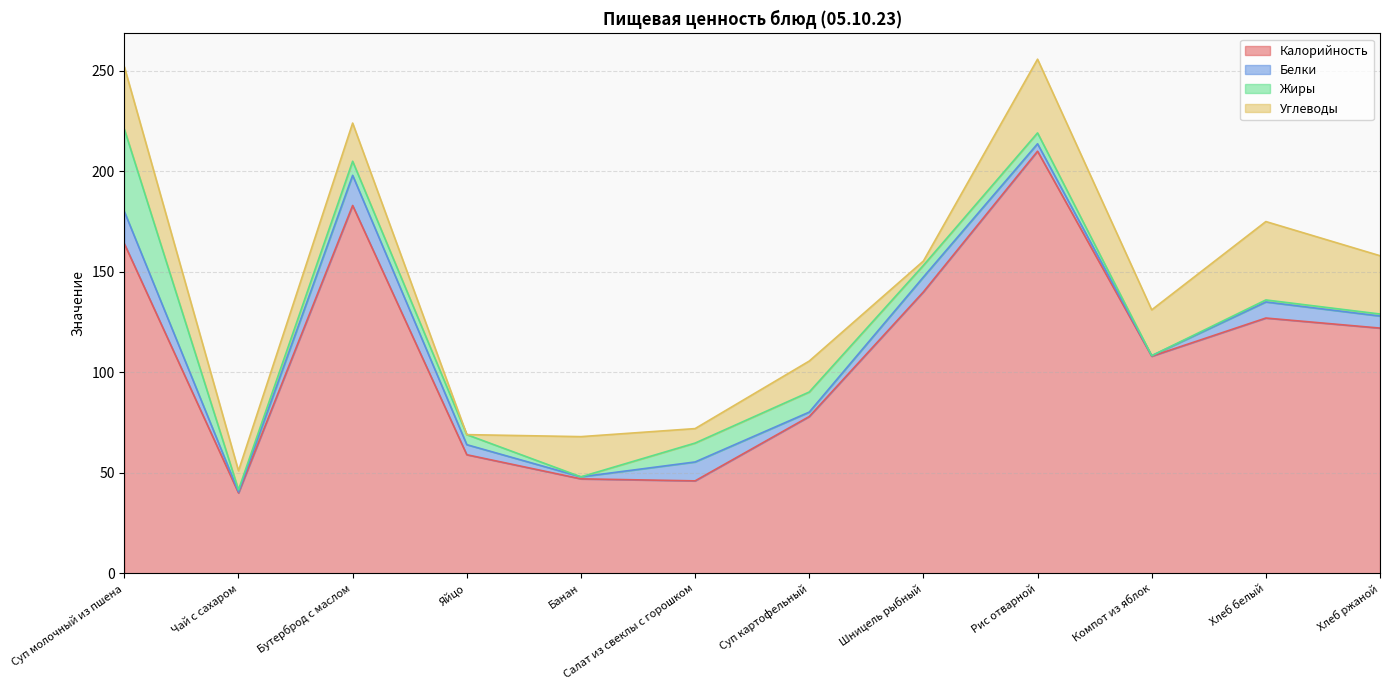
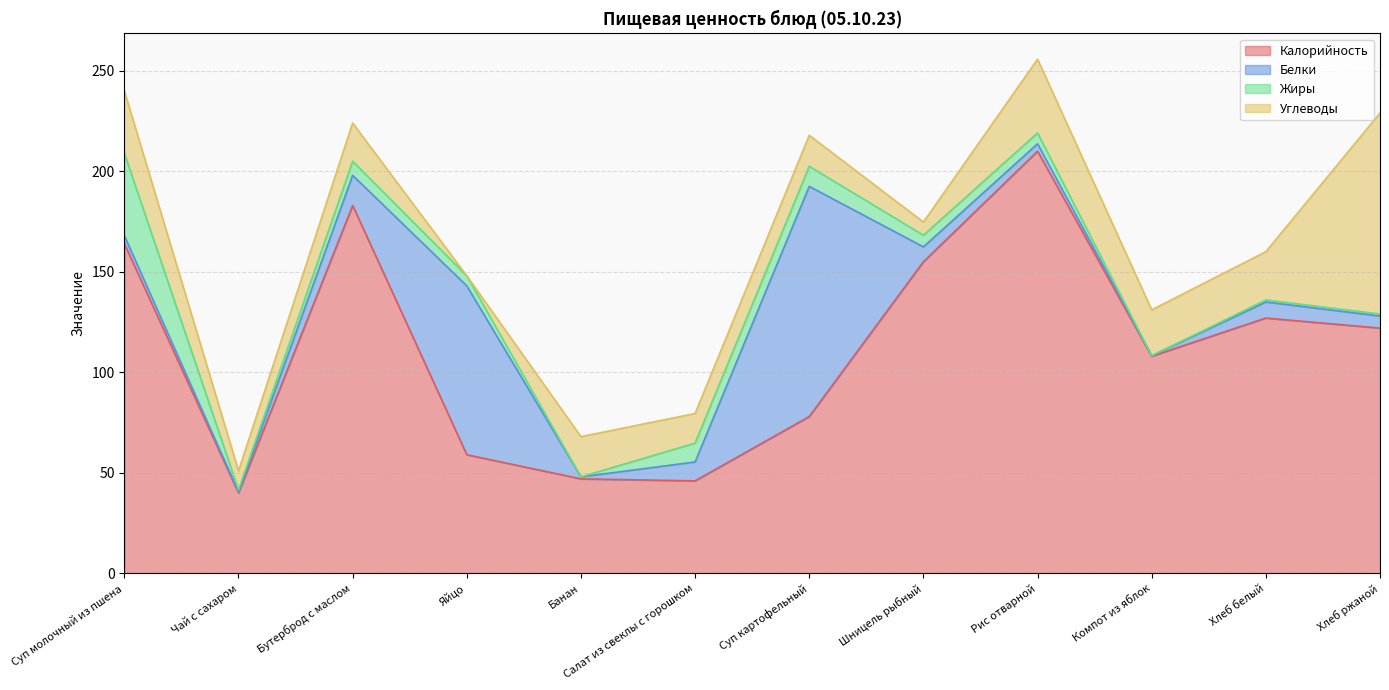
Белки, Суп молочный из пшена: 16 -> 4
Белки, Яйцо: 5 -> 84
Углеводы, Салат из свеклы с горошком: 7 -> 15
Белки, Суп картофельный: 2 -> 115
Калорийность, Шницель рыбный: 140 -> 155
Углеводы, Шницель рыбный: 2 -> 7
Углеводы, Хлеб белый: 39 -> 24
Углеводы, Хлеб ржаной: 29 -> 100
